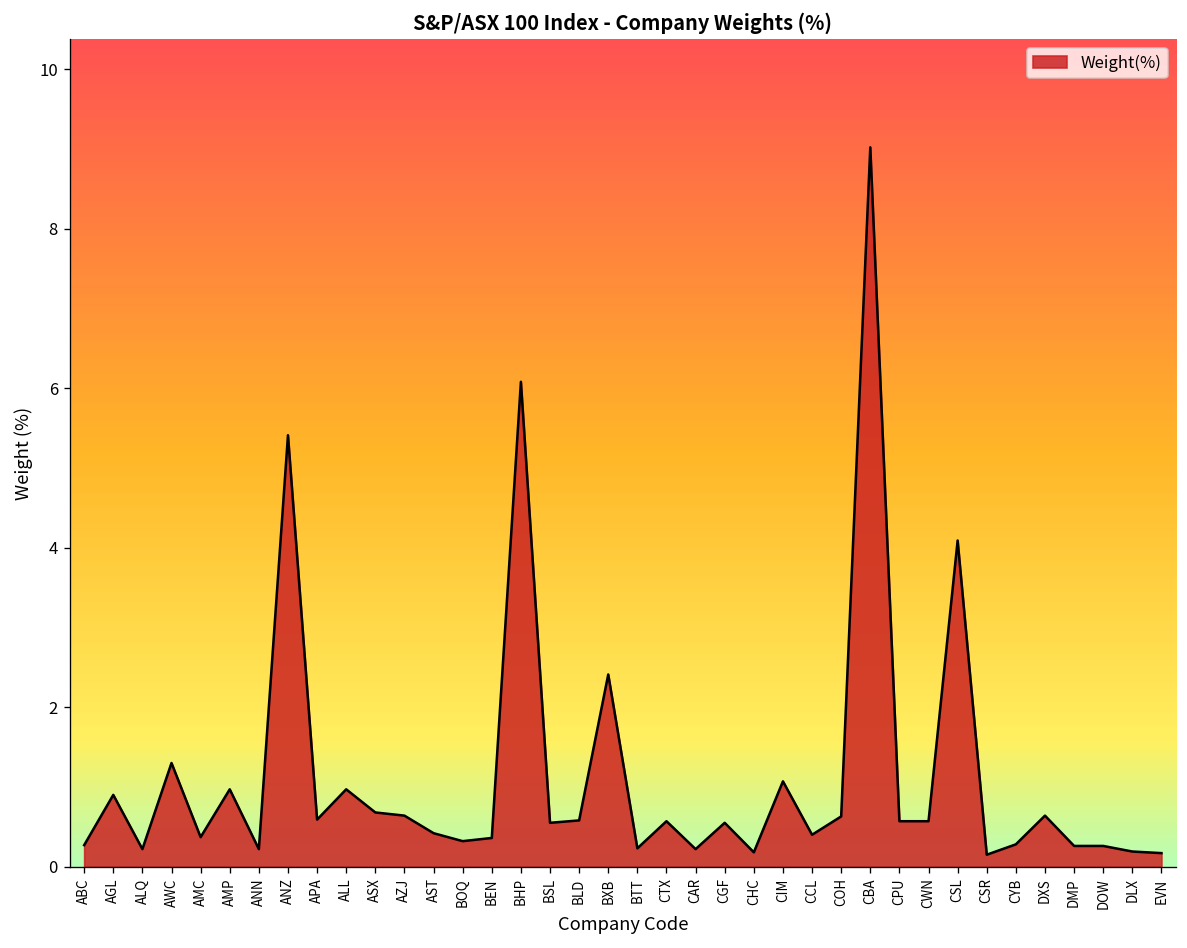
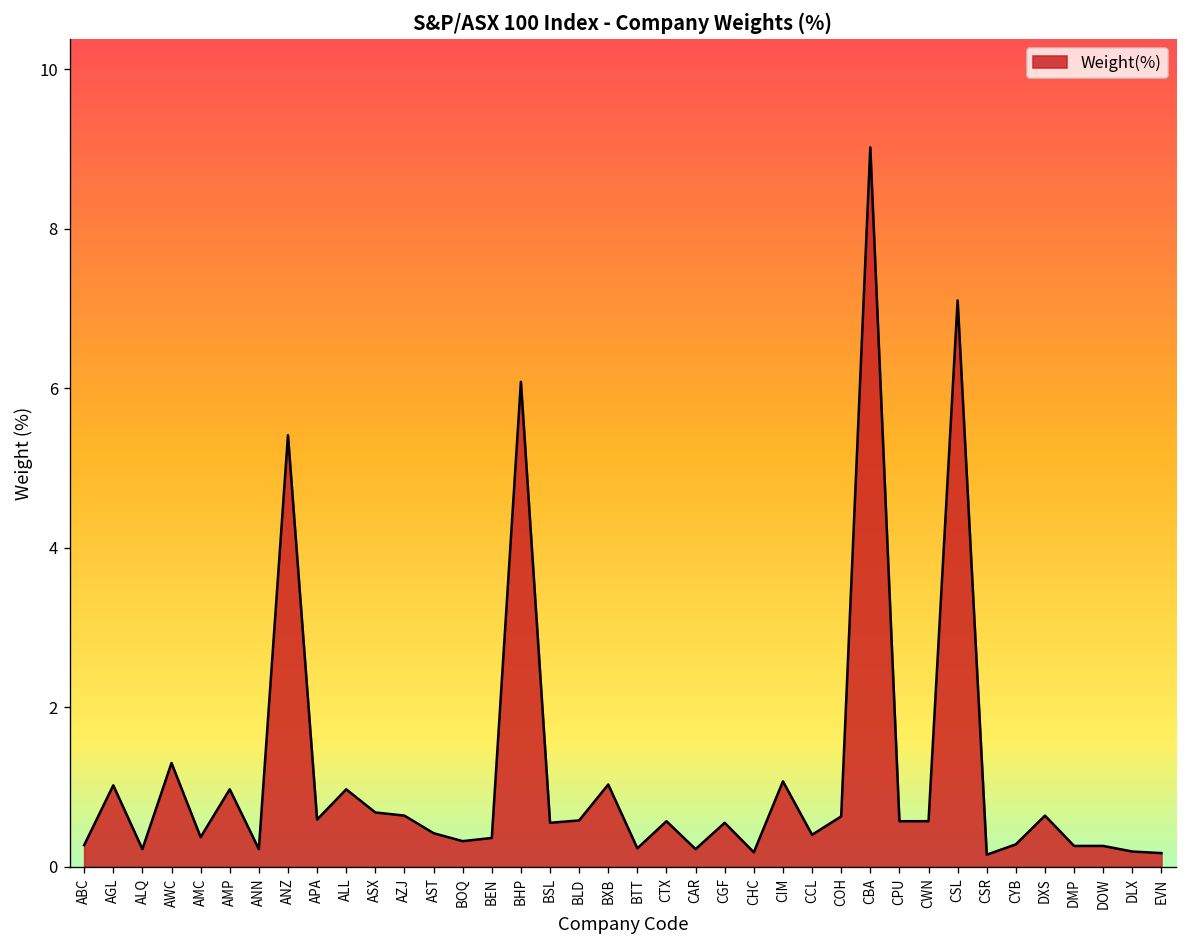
AGL: 0.9 -> 1.0
BXB: 2.4 -> 1.0
CSL: 4.1 -> 7.1
